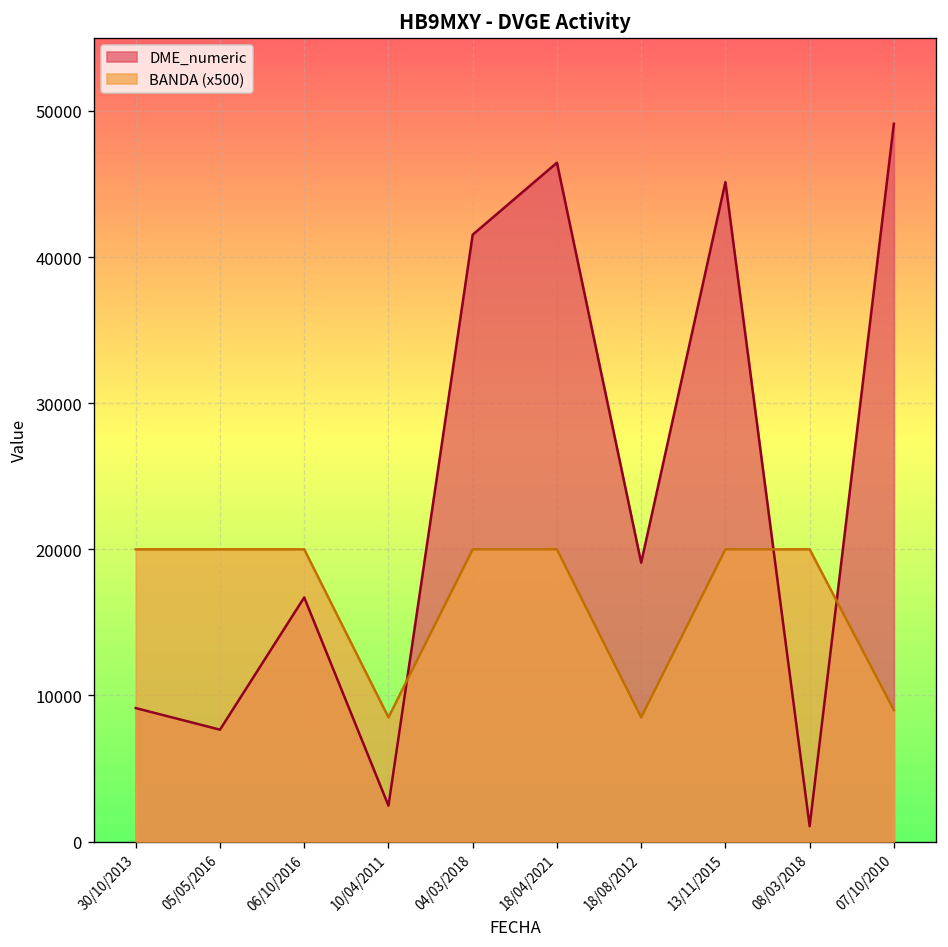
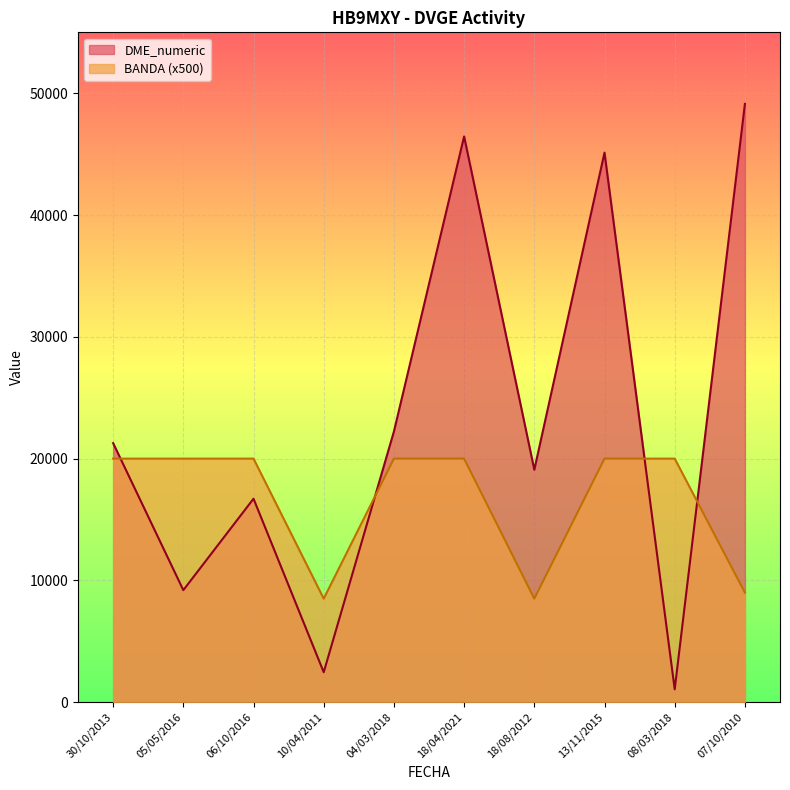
DME_numeric, 30/10/2013: 9100 -> 21300
DME_numeric, 05/05/2016: 7700 -> 9200
DME_numeric, 04/03/2018: 41500 -> 22200
